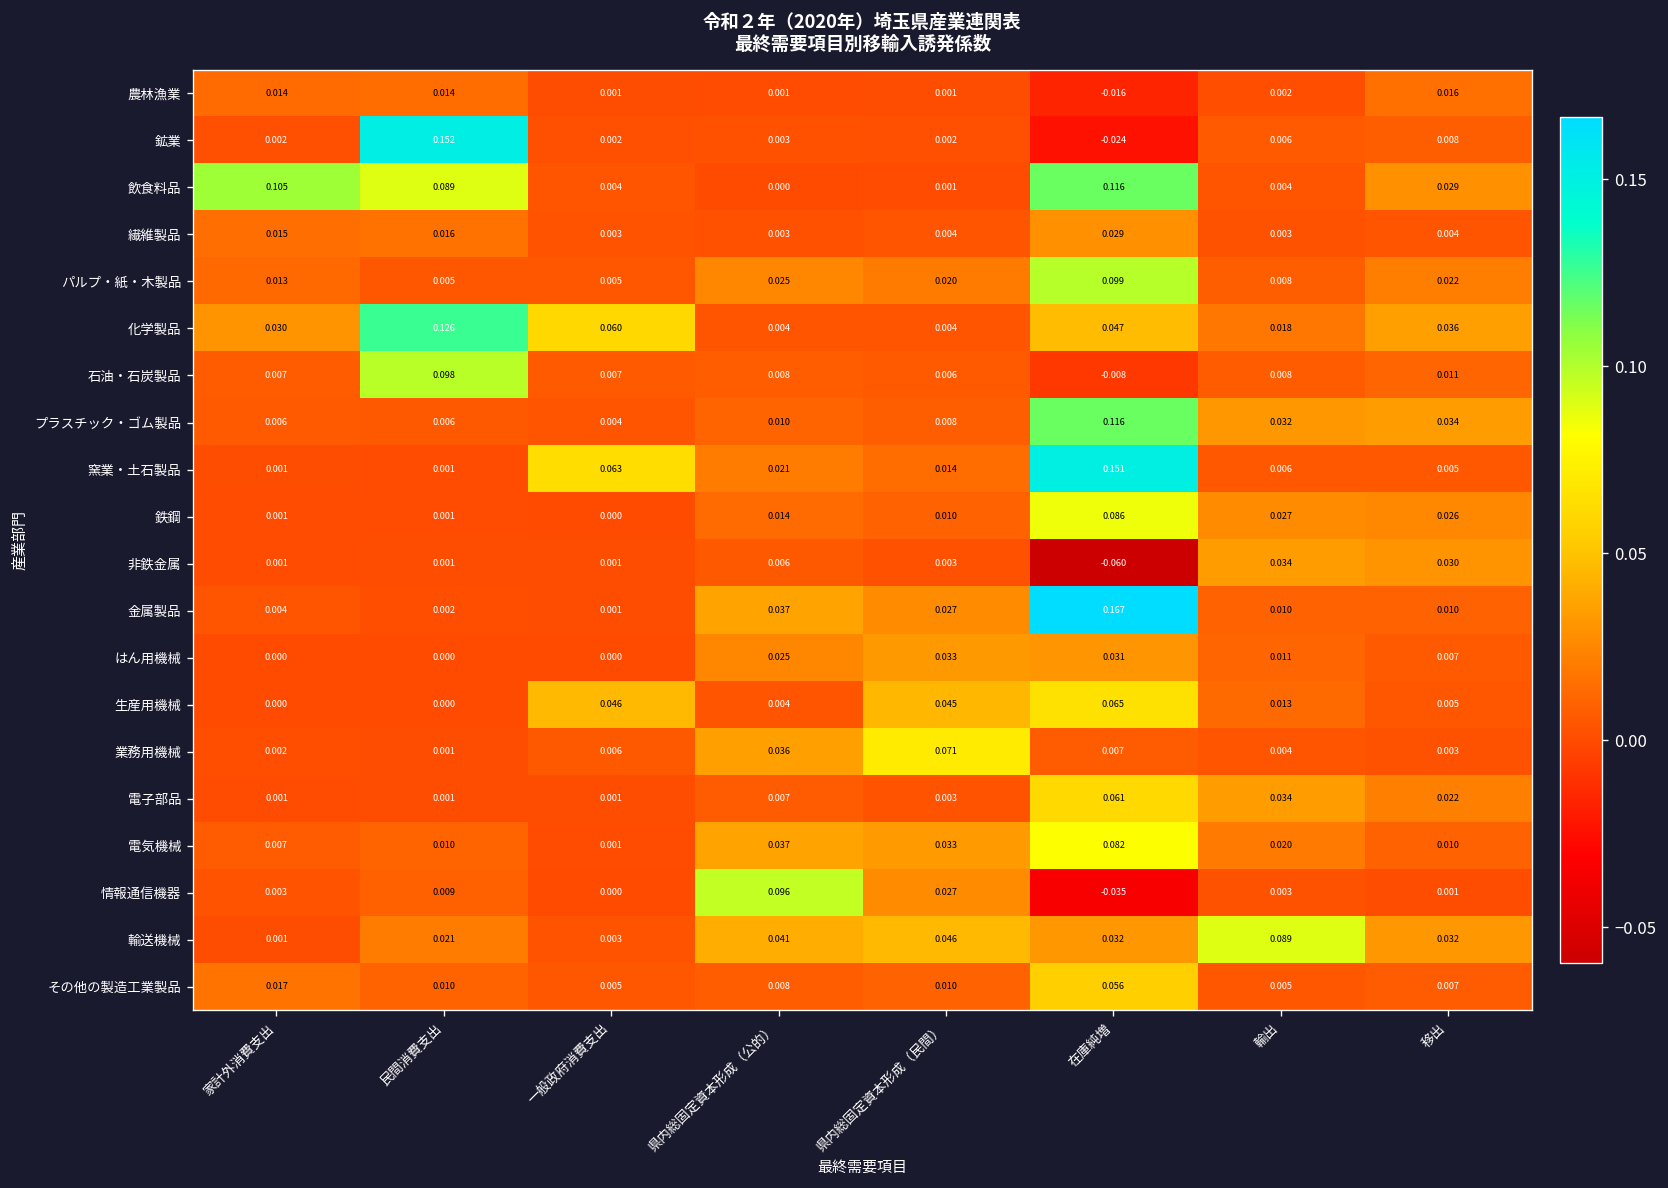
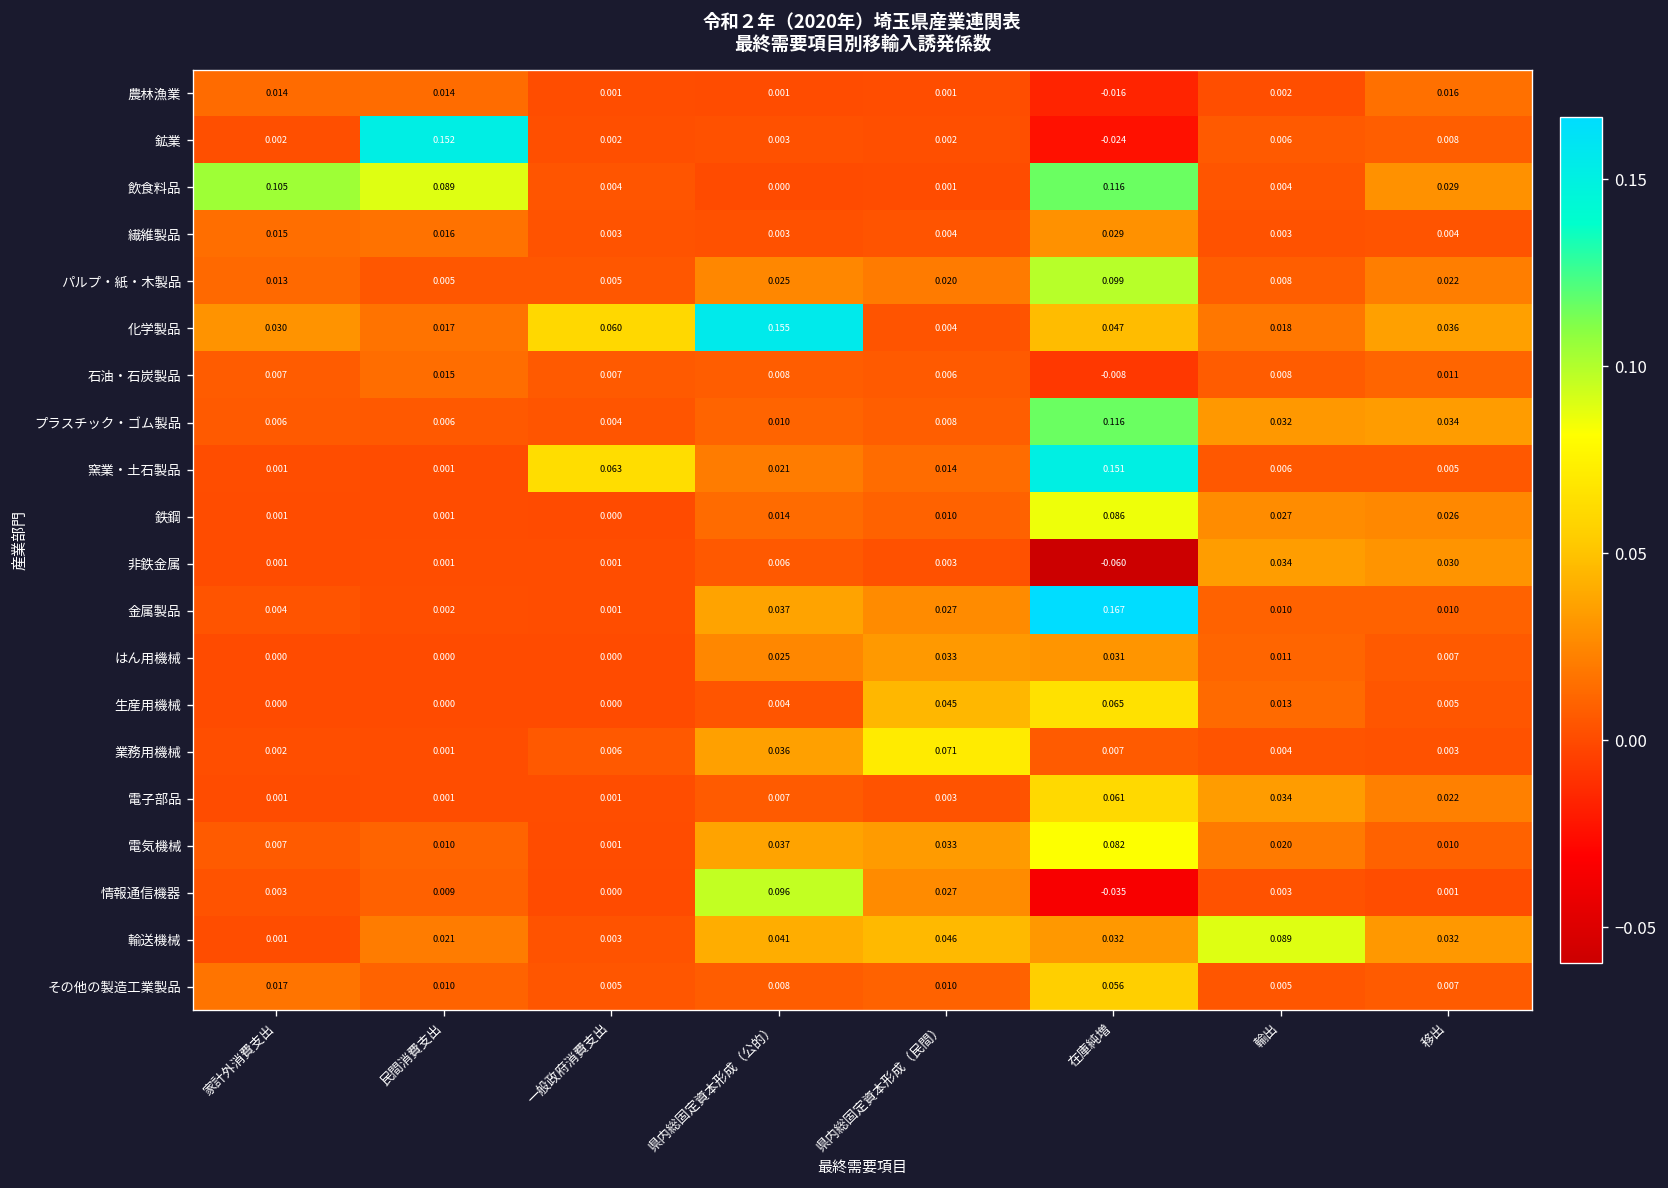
化学製品, 民間消費支出: 0.126 -> 0.017
化学製品, 県内総固定資本形成（公的）: 0.004 -> 0.155
石油・石炭製品, 民間消費支出: 0.098 -> 0.015
生産用機械, 一般政府消費支出: 0.046 -> 0.000
